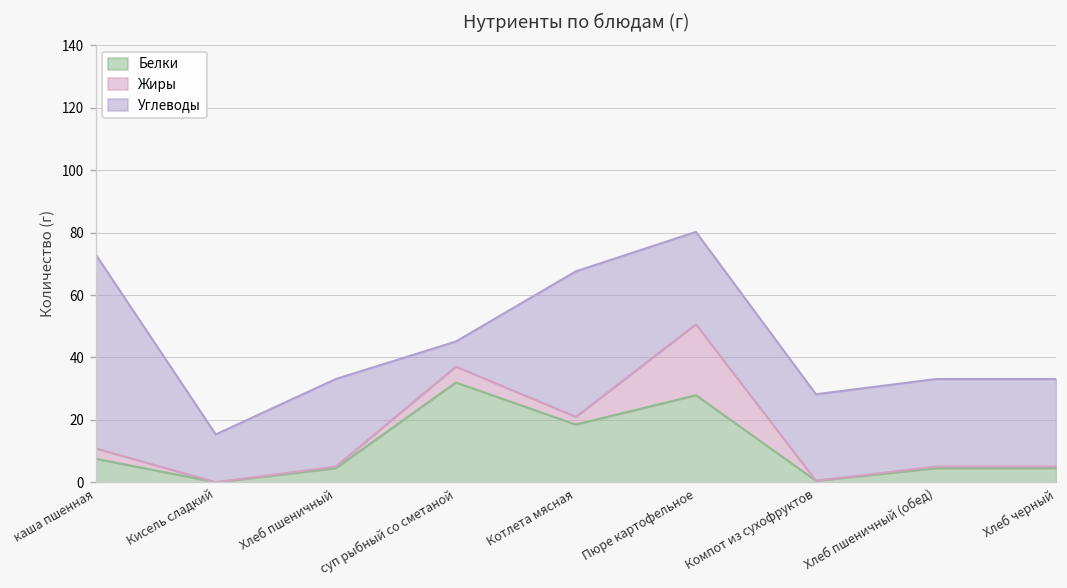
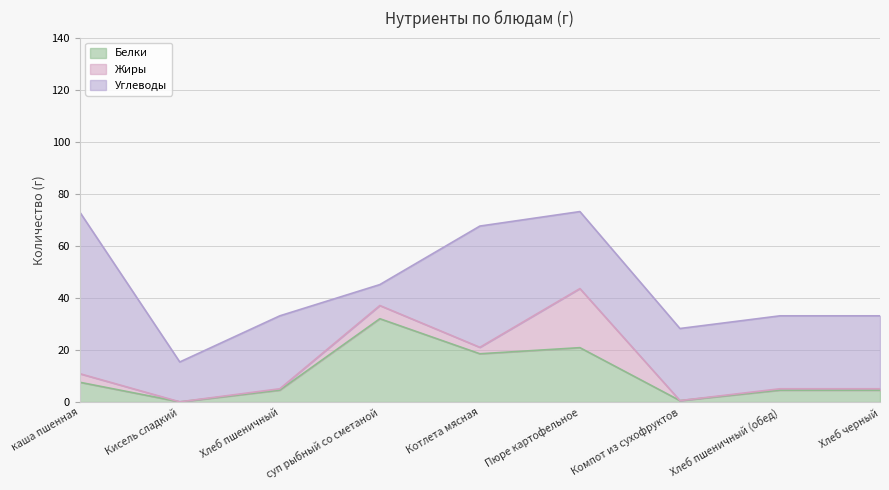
Белки, Пюре картофельное: 28 -> 21
